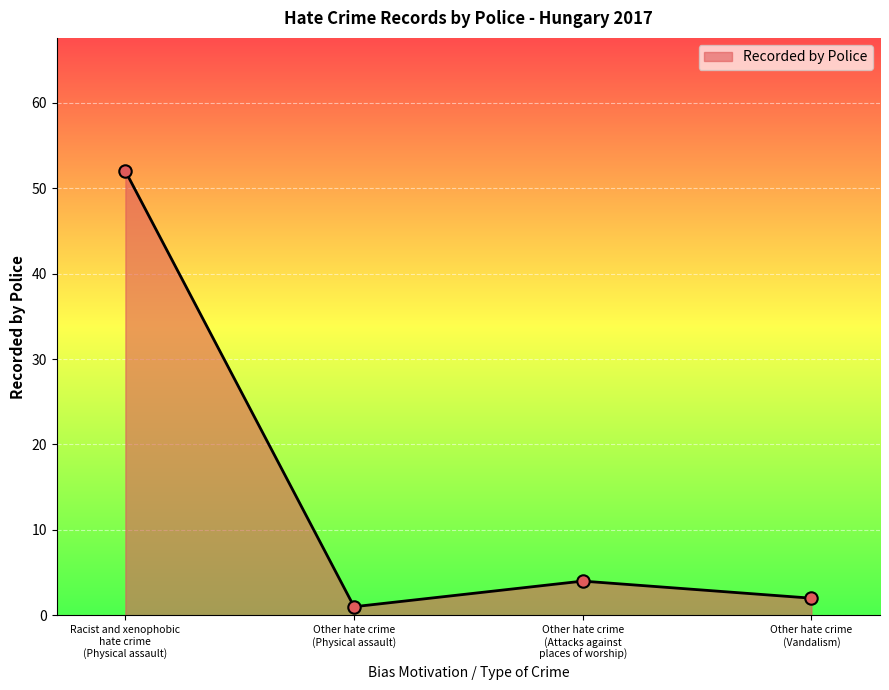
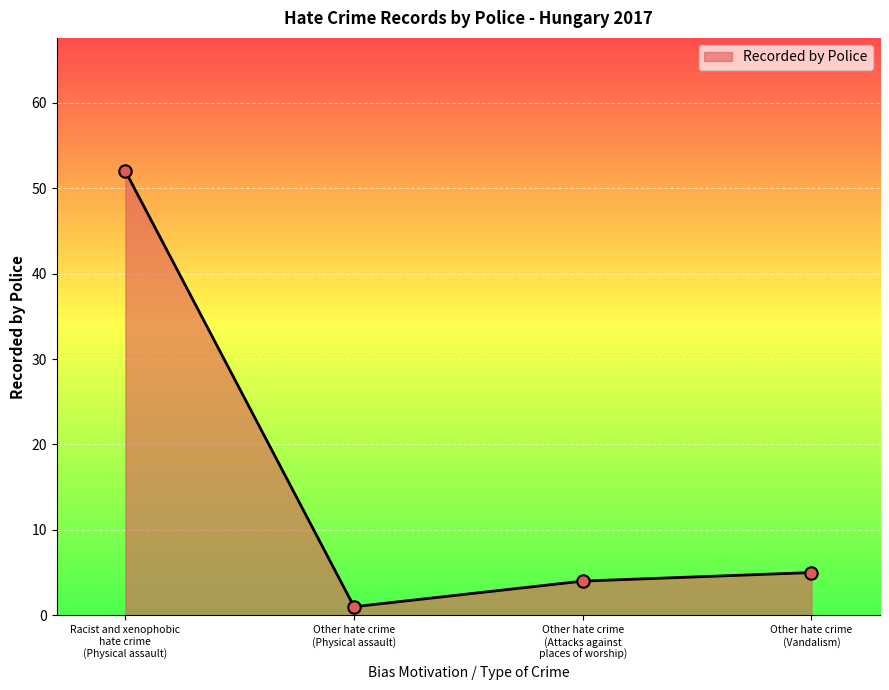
Other hate crime (Vandalism): 2 -> 5
